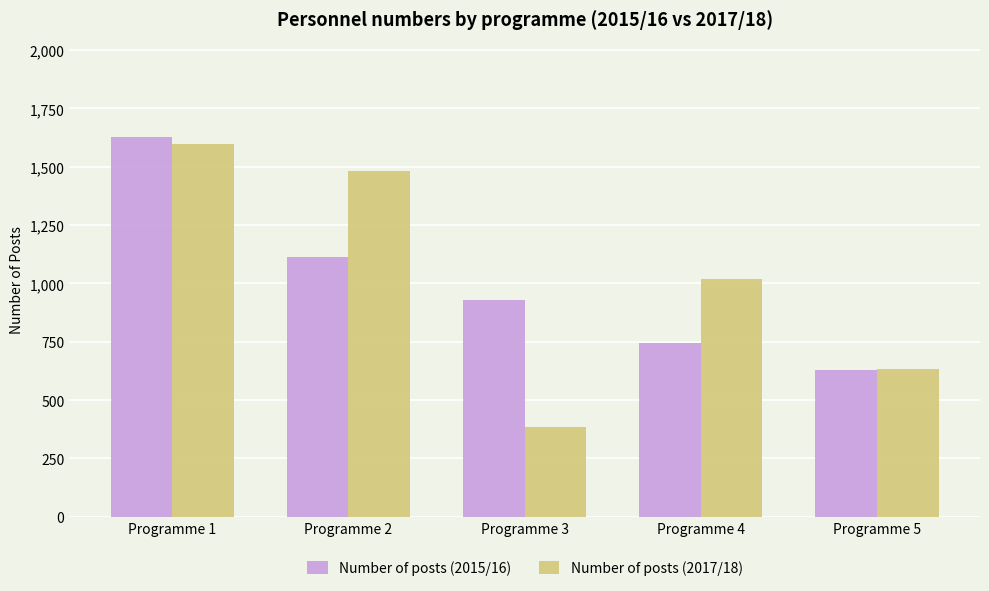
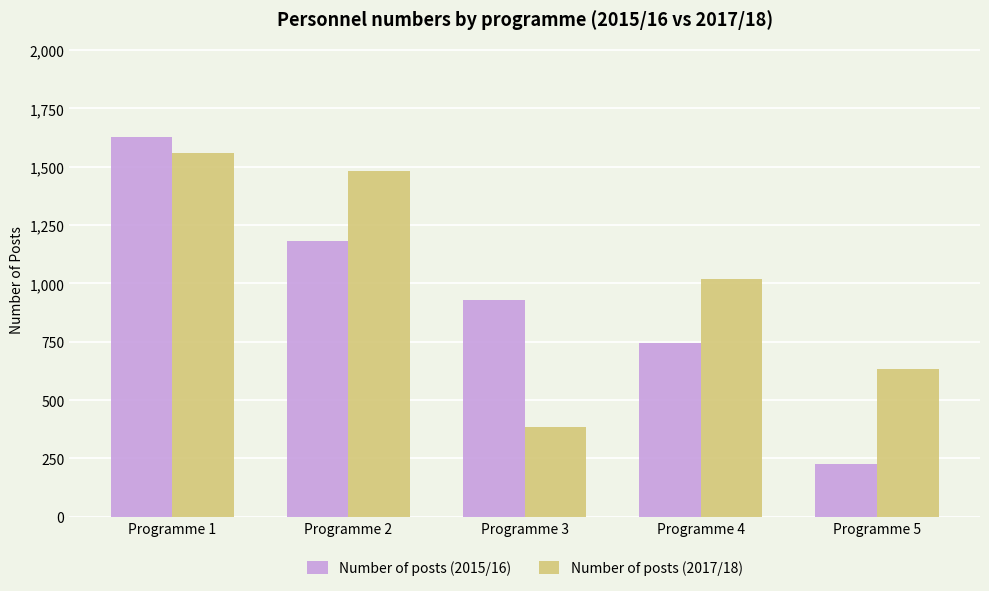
Number of posts (2017/18), Programme 1: 1,600 -> 1,560
Number of posts (2015/16), Programme 2: 1,110 -> 1,180
Number of posts (2015/16), Programme 5: 630 -> 230
